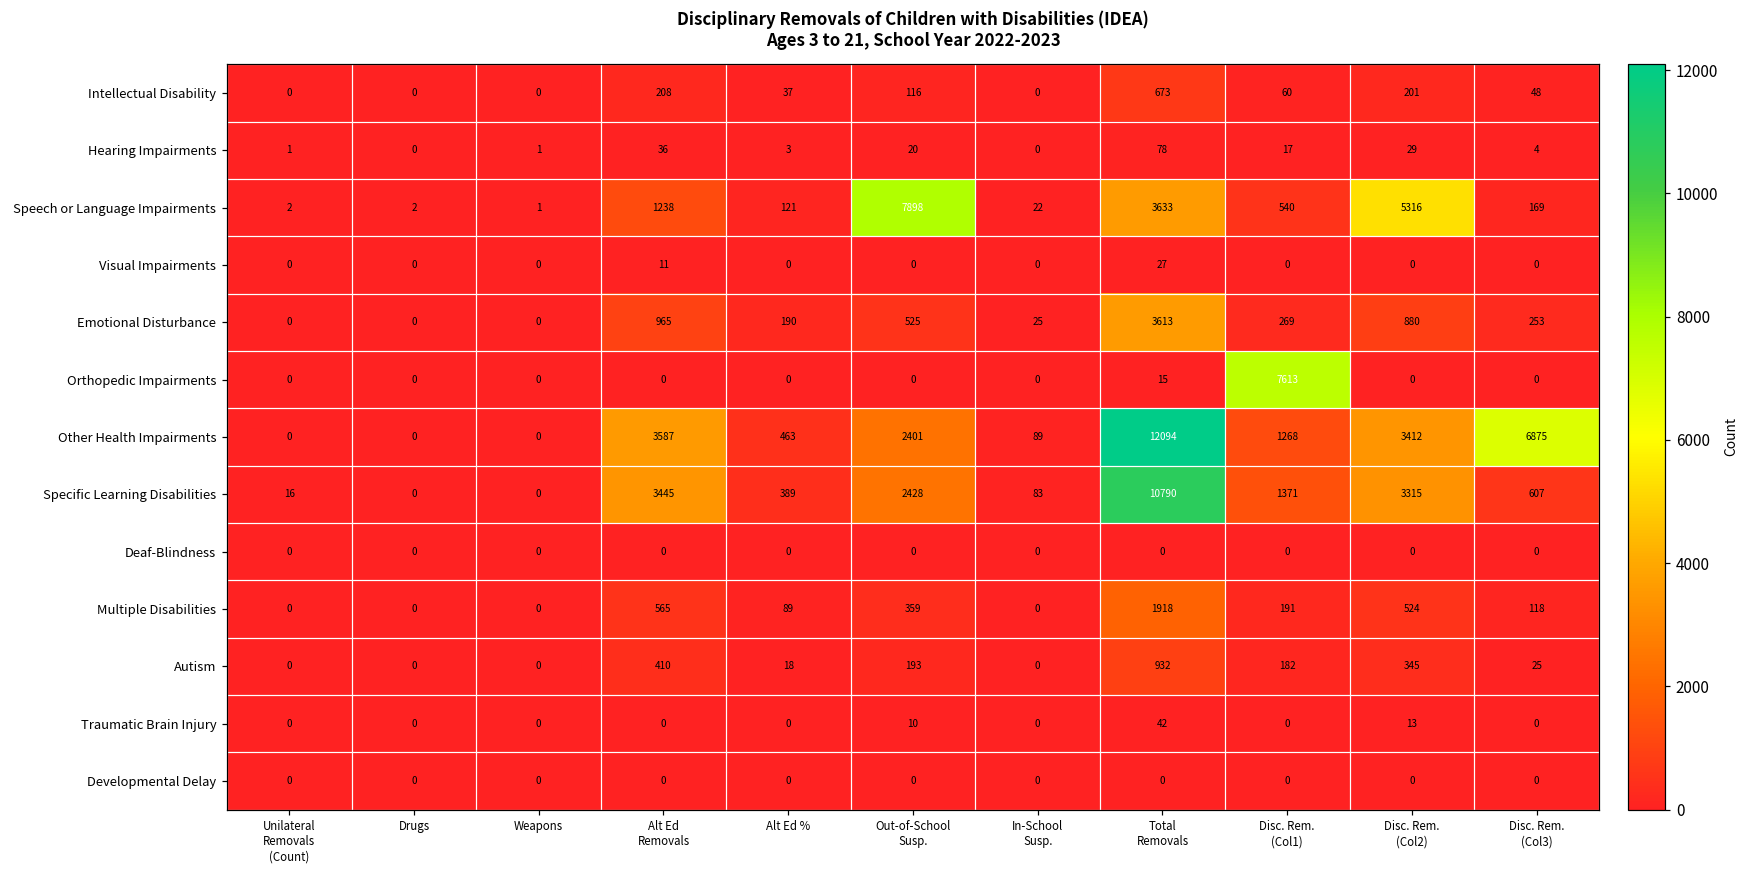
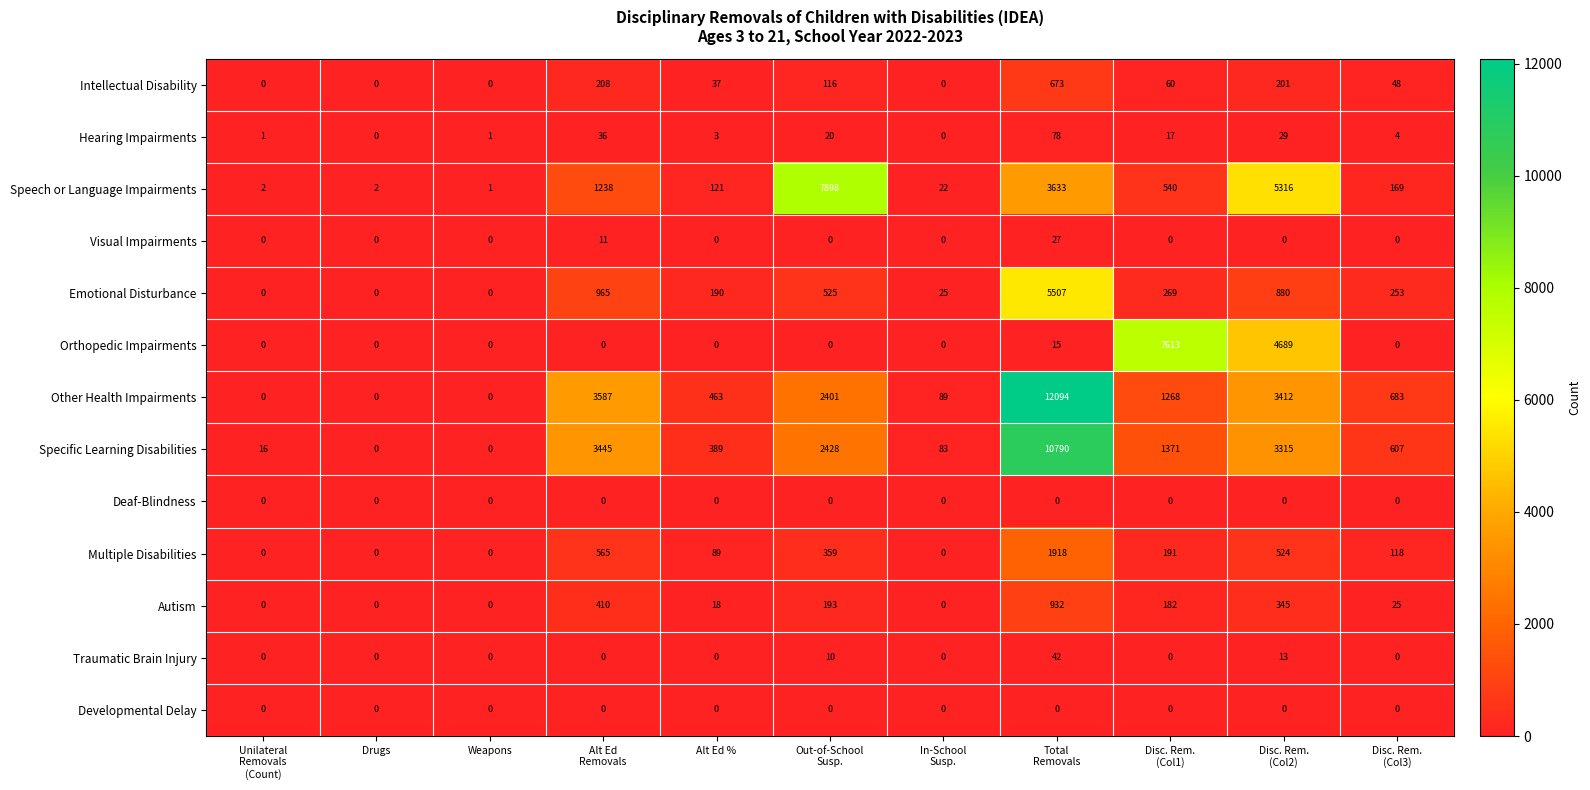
Emotional Disturbance, Total Removals: 3613 -> 5507
Orthopedic Impairments, Disc. Rem. (Col2): 0 -> 4689
Other Health Impairments, Disc. Rem. (Col3): 6875 -> 683
